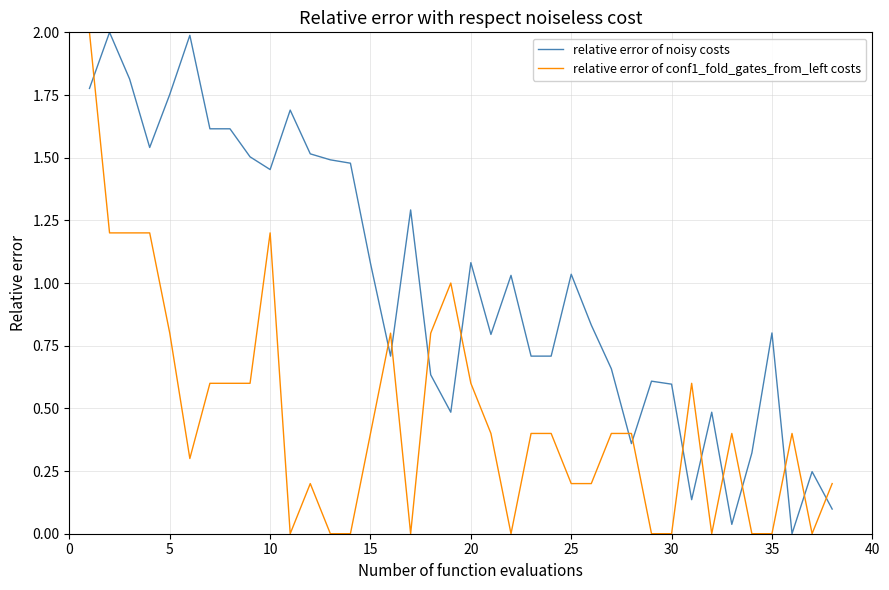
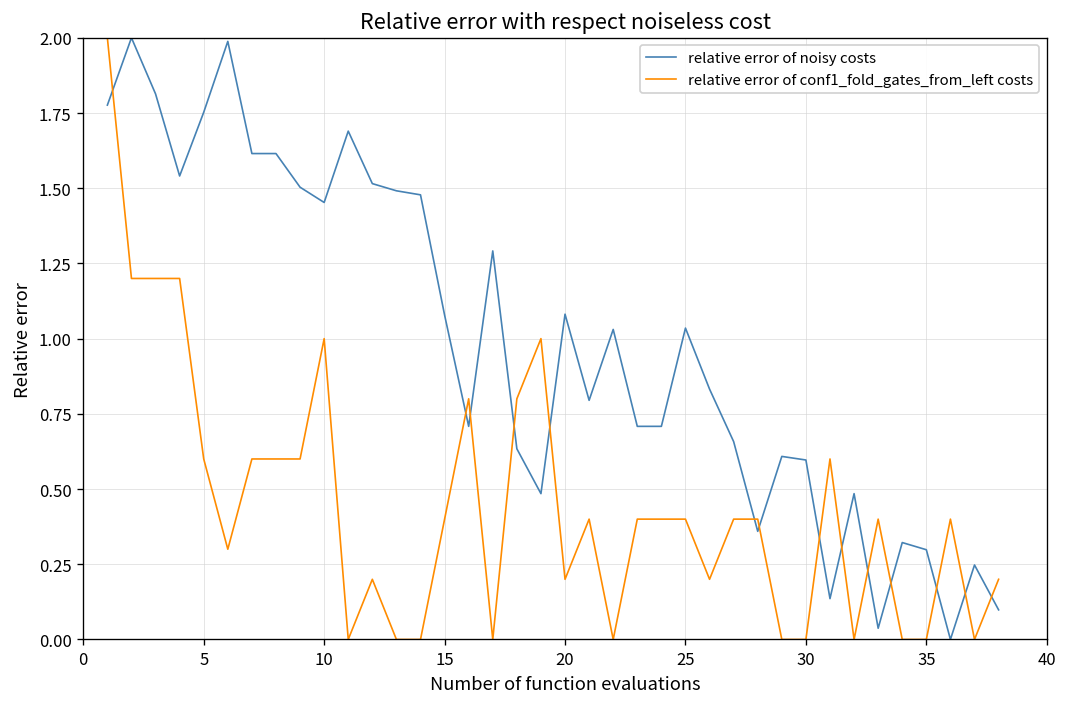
relative error of conf1_fold_gates_from_left costs, 5: 0.80 -> 0.60
relative error of conf1_fold_gates_from_left costs, 10: 1.20 -> 1.00
relative error of conf1_fold_gates_from_left costs, 20: 0.60 -> 0.20
relative error of conf1_fold_gates_from_left costs, 25: 0.20 -> 0.40
relative error of noisy costs, 35: 0.80 -> 0.30
